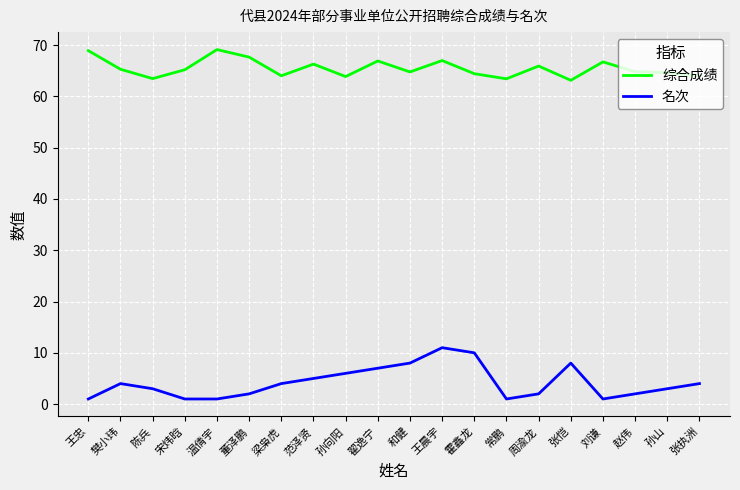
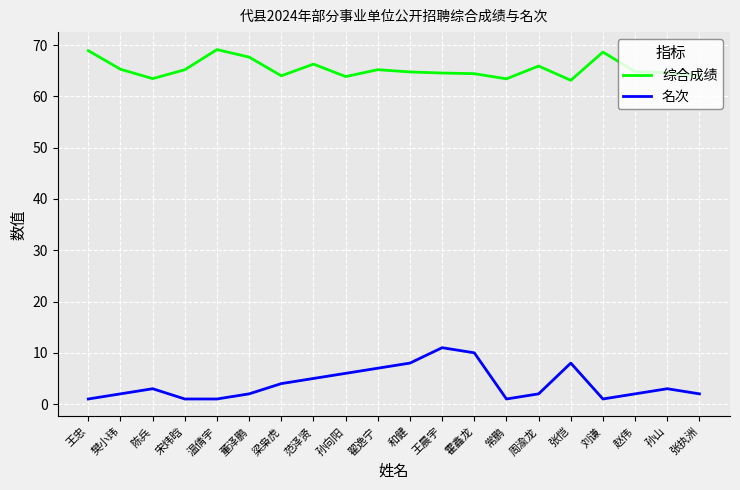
名次, 樊小玮: 4 -> 2
综合成绩, 翟逸宁: 67 -> 65
综合成绩, 王晨宇: 67 -> 65
综合成绩, 刘谦: 67 -> 69
名次, 张执洲: 4 -> 2
